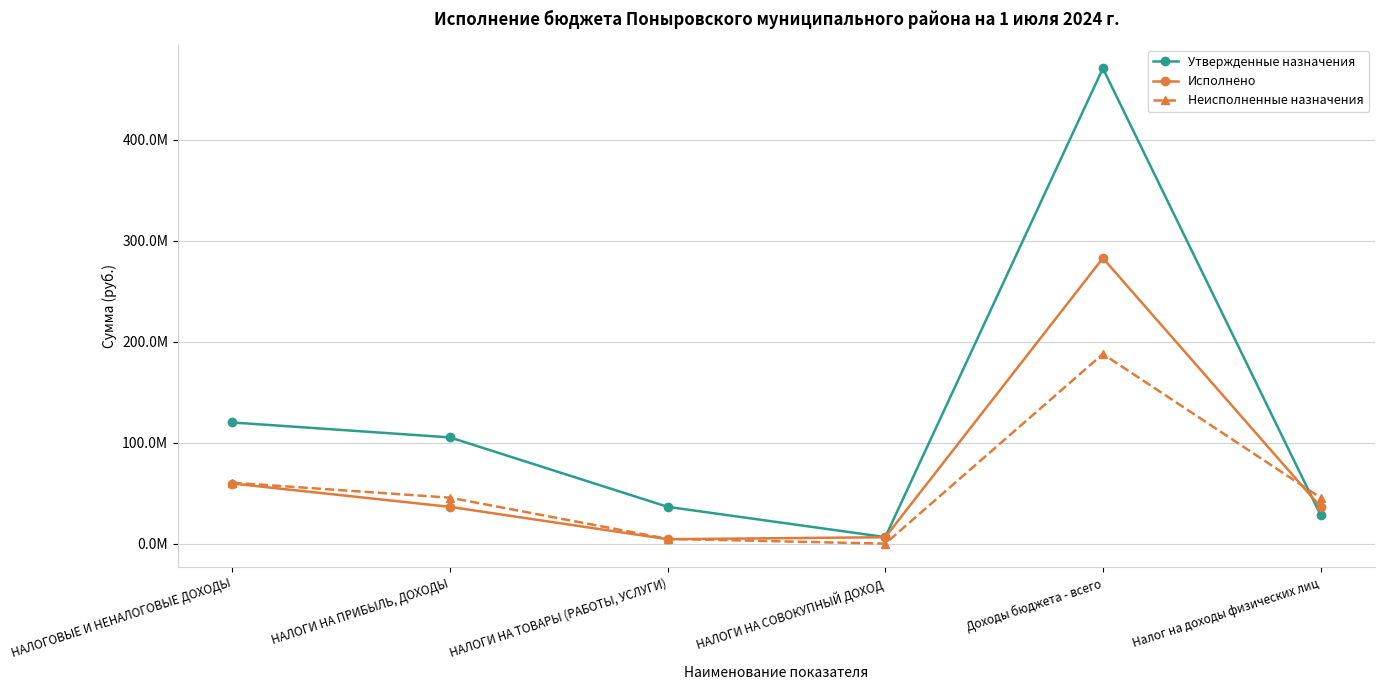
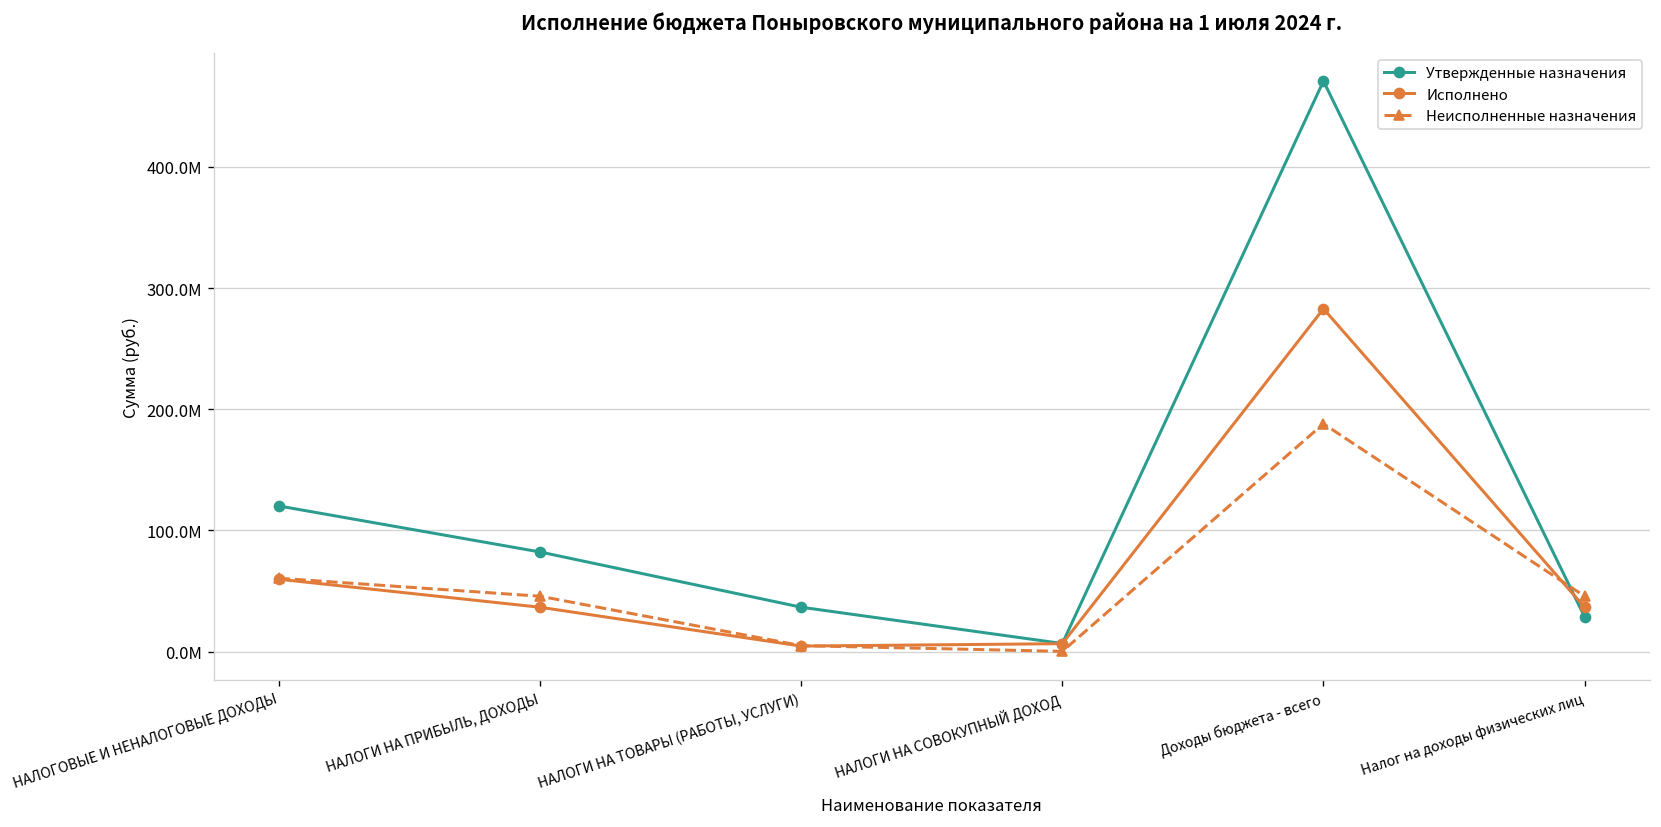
Утвержденные назначения, НАЛОГИ НА ПРИБЫЛЬ, ДОХОДЫ: 105М -> 82М
